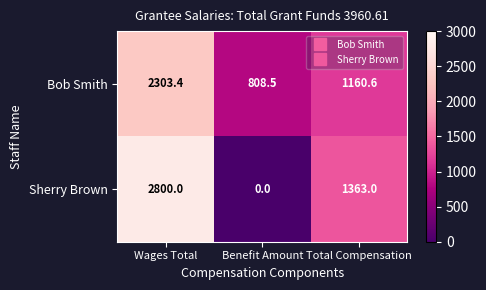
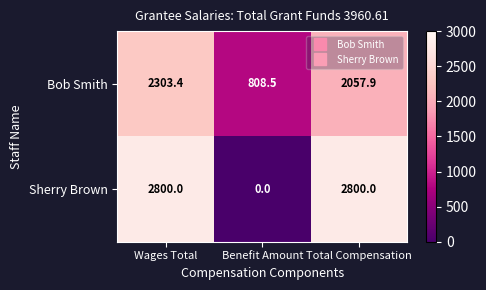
Bob Smith, Total Compensation: 1160.6 -> 2057.9
Sherry Brown, Total Compensation: 1363.0 -> 2800.0
